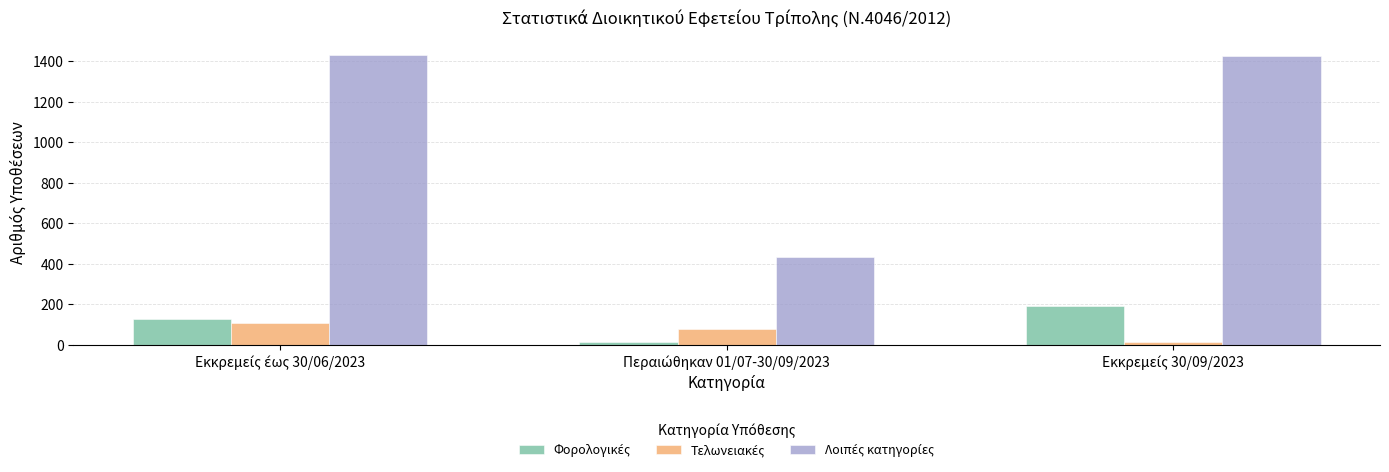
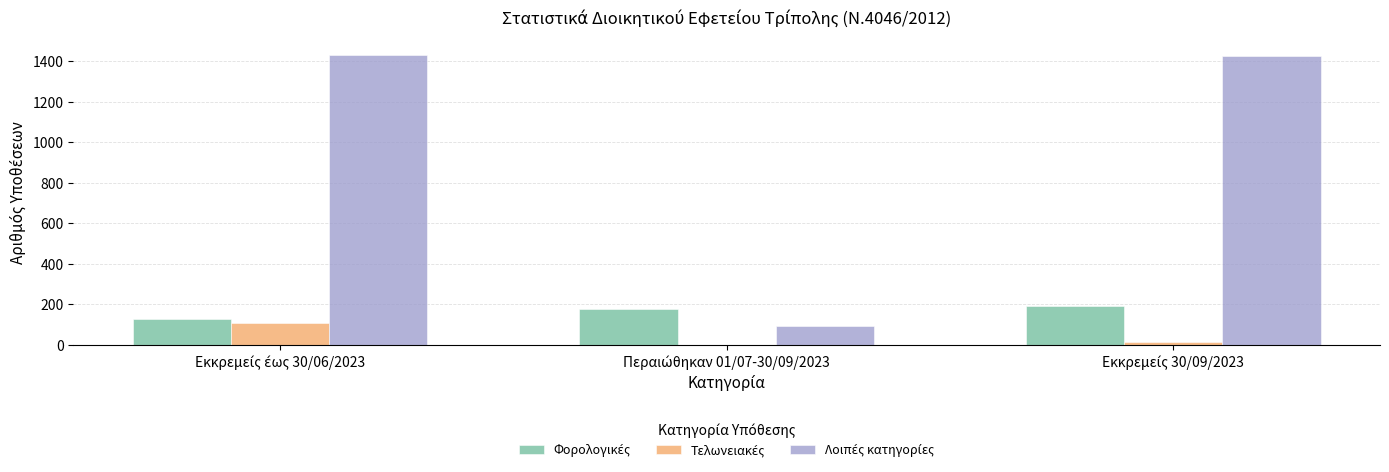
Φορολογικές, Περαιώθηκαν 01/07-30/09/2023: 10 -> 180
Τελωνειακές, Περαιώθηκαν 01/07-30/09/2023: 80 -> 0
Λοιπές κατηγορίες, Περαιώθηκαν 01/07-30/09/2023: 430 -> 90
